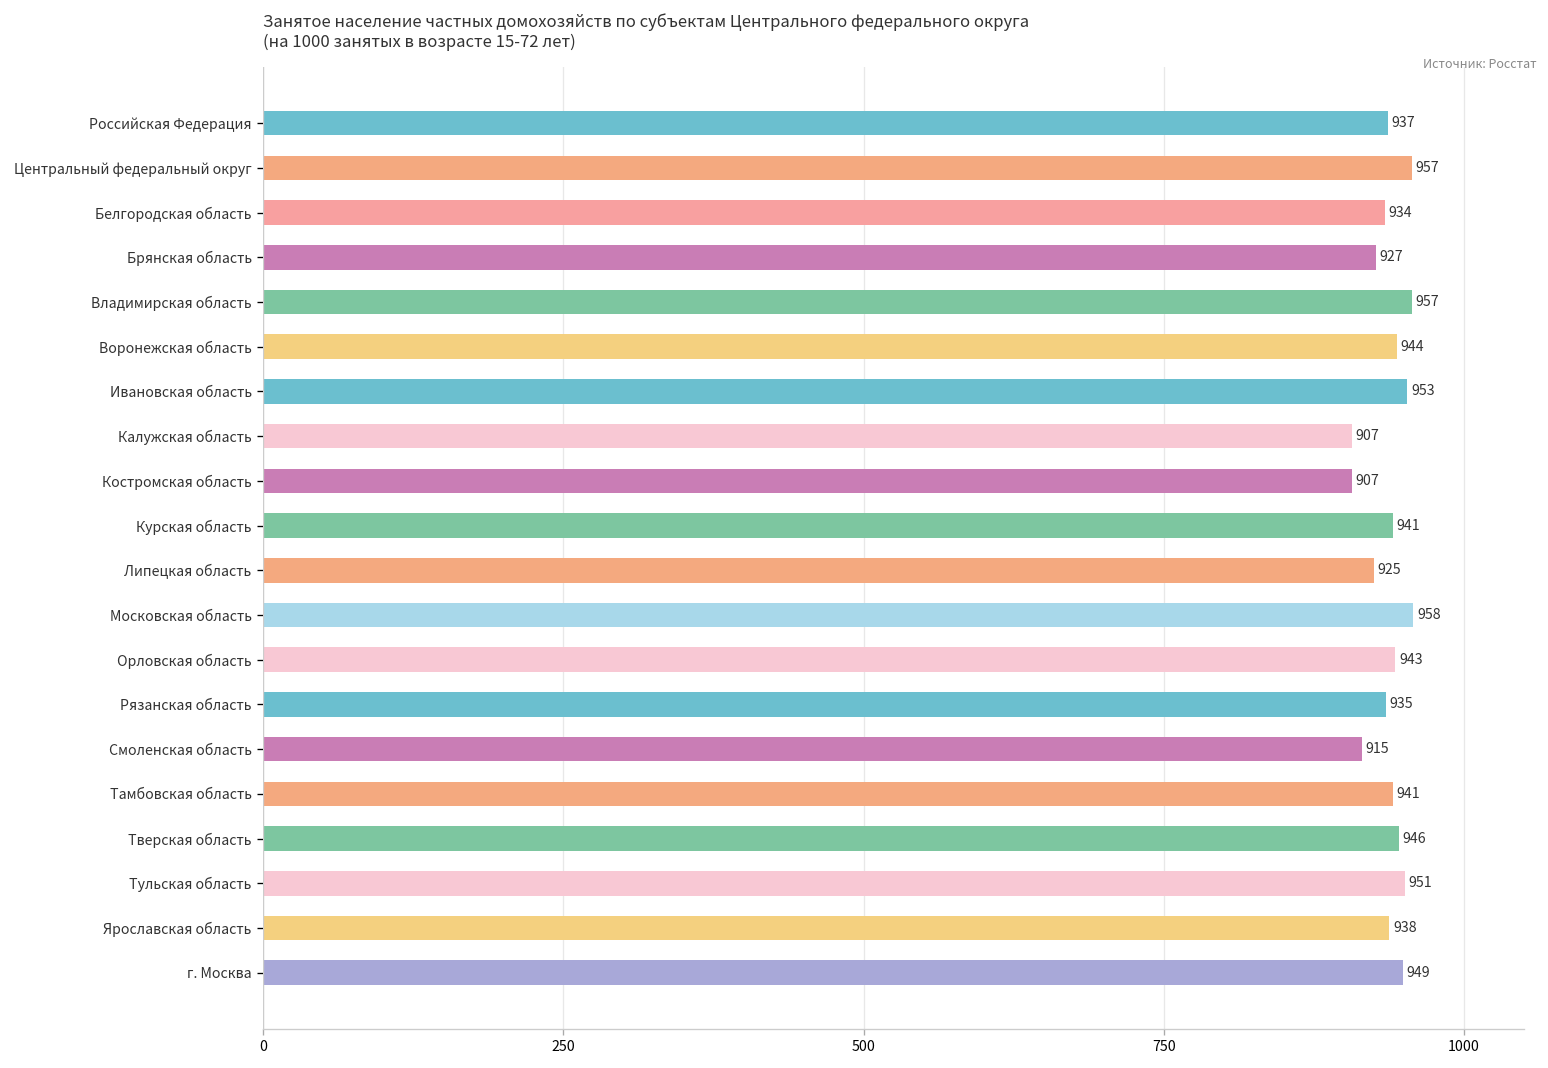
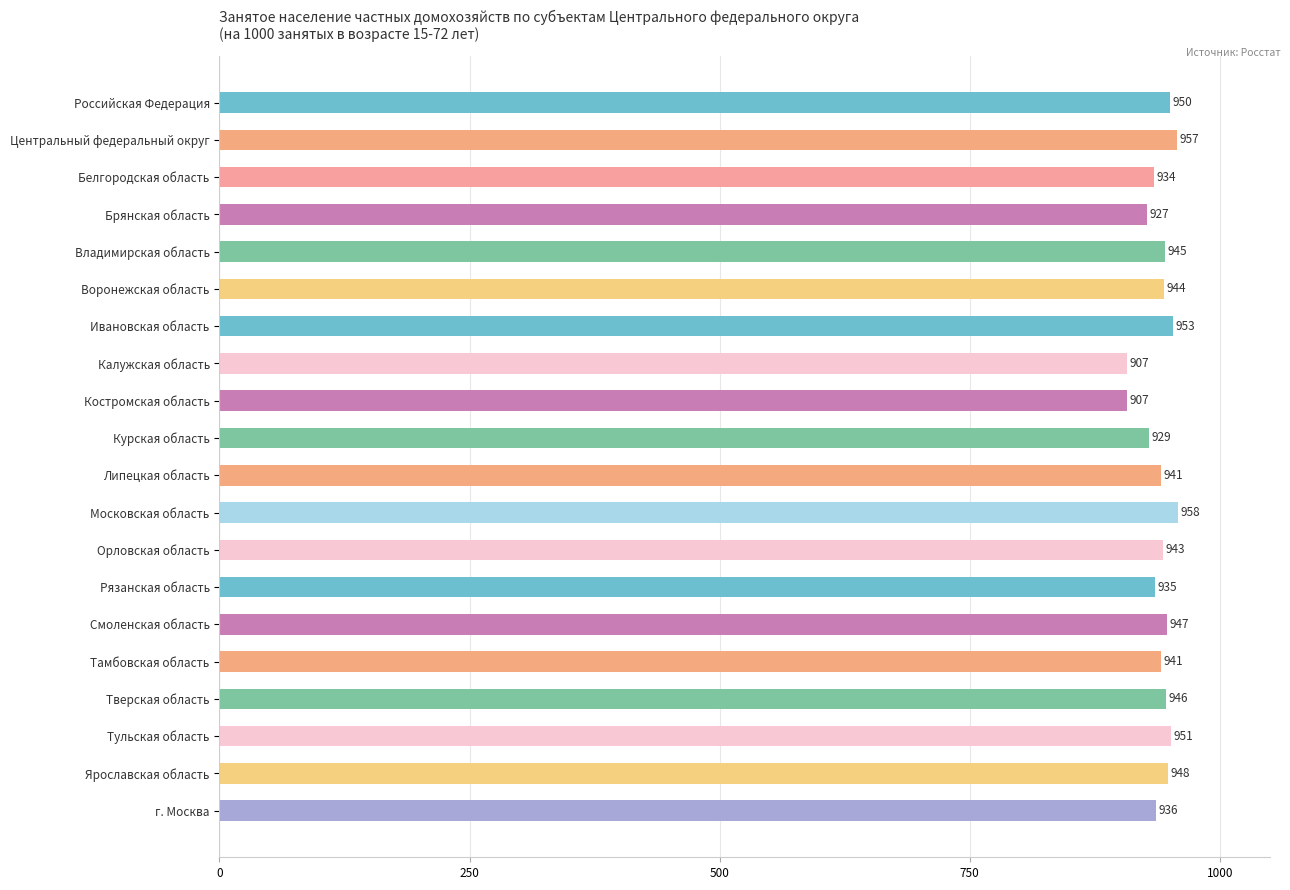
Российская Федерация: 937 -> 950
Владимирская область: 957 -> 945
Курская область: 941 -> 929
Липецкая область: 925 -> 941
Смоленская область: 915 -> 947
Ярославская область: 938 -> 948
г. Москва: 949 -> 936
